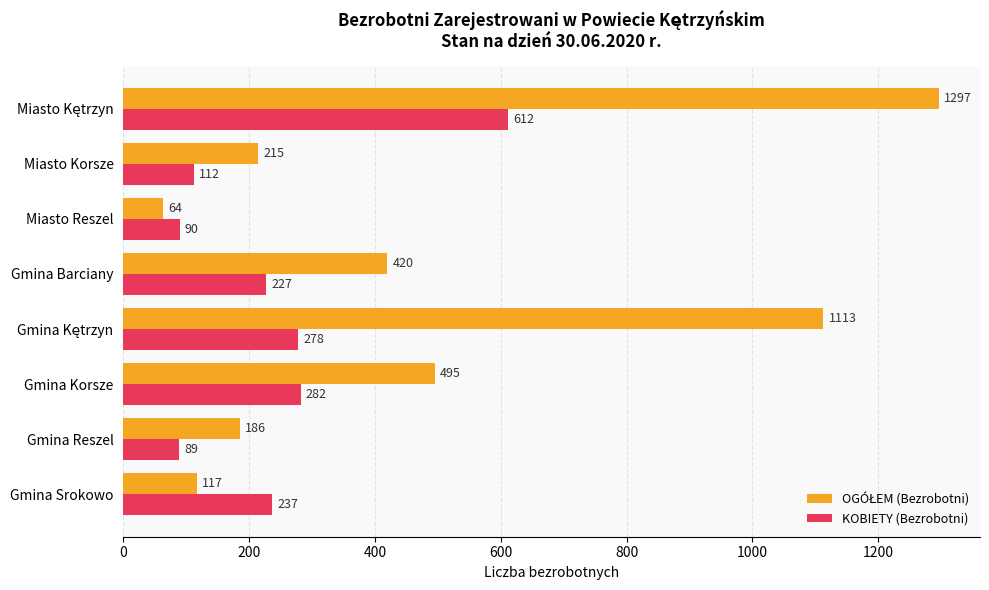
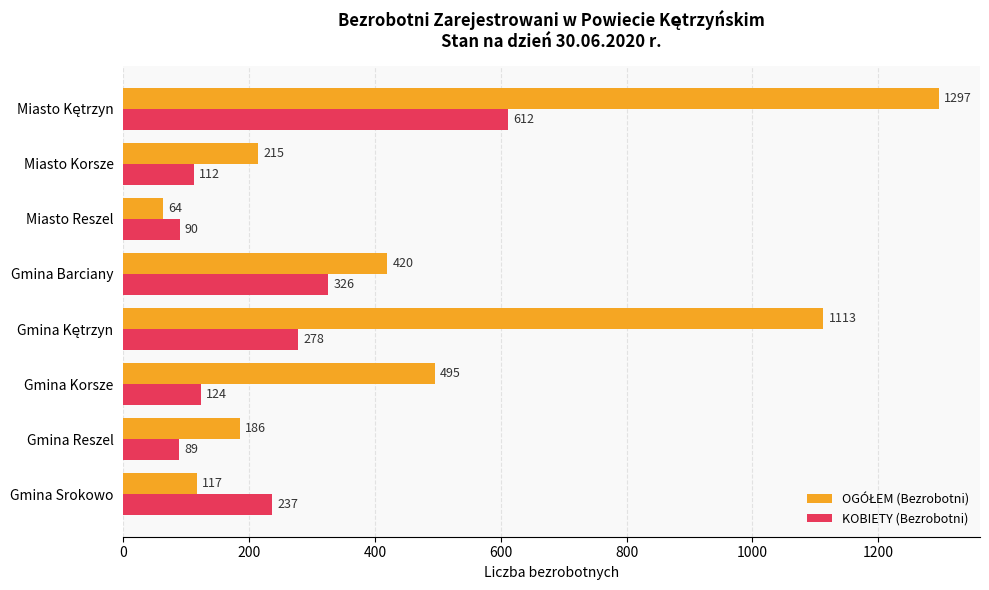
KOBIETY (Bezrobotni), Gmina Barciany: 227 -> 326
KOBIETY (Bezrobotni), Gmina Korsze: 282 -> 124
